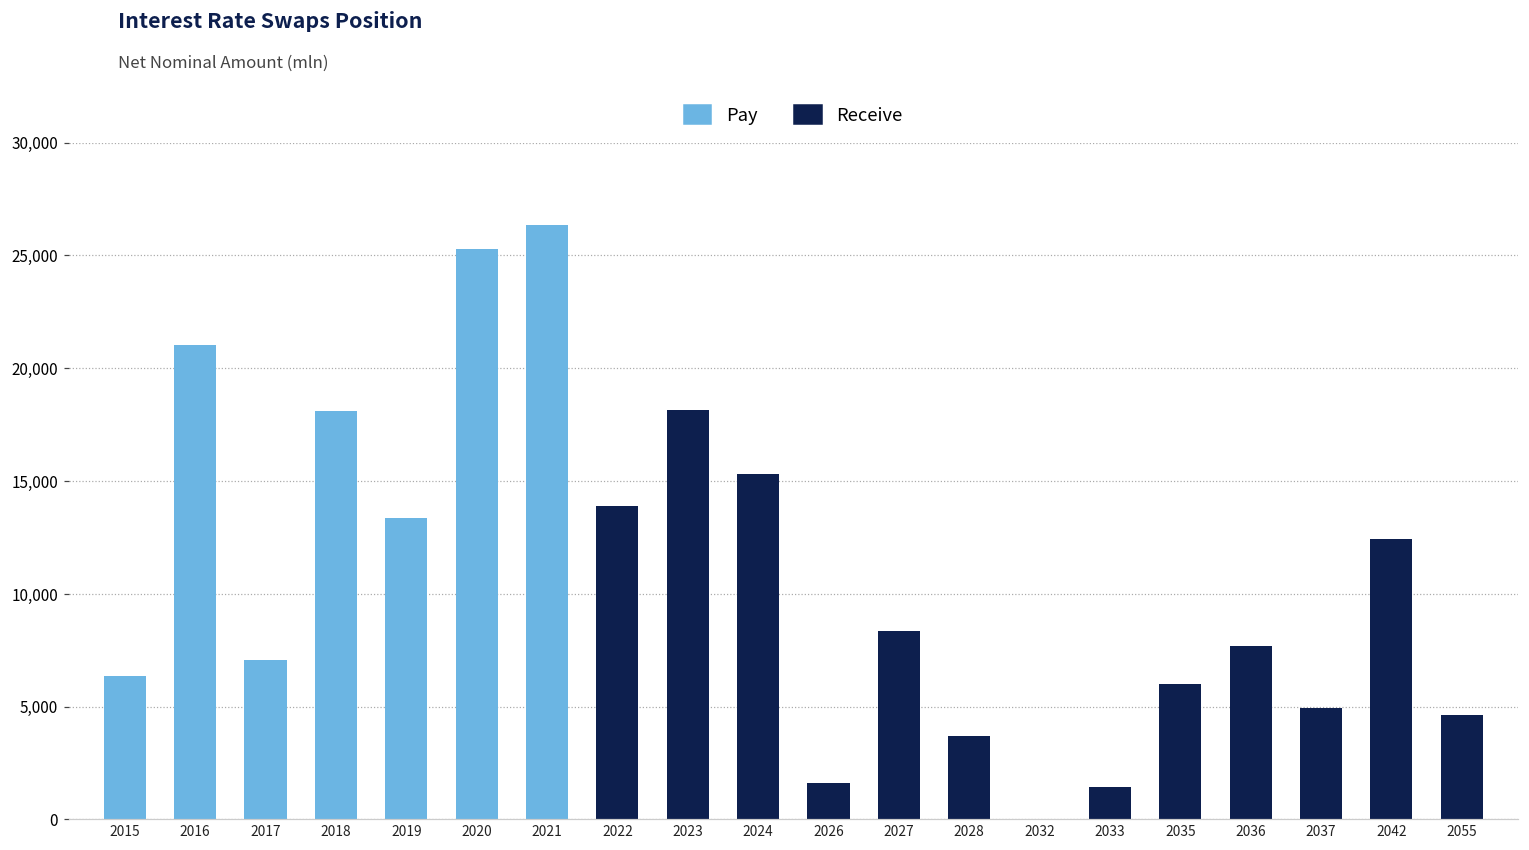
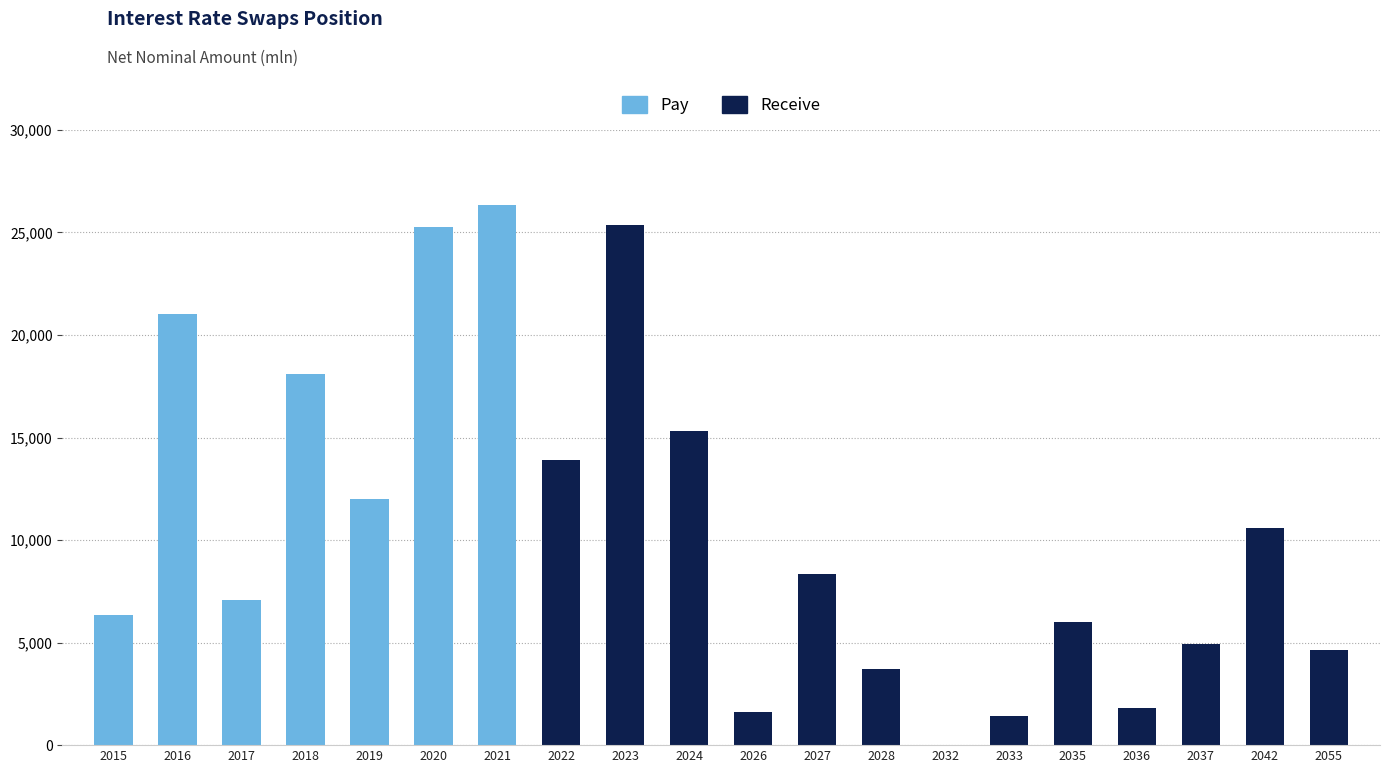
2019: 13,400 -> 12,000
2023: 18,200 -> 25,400
2036: 7,700 -> 1,800
2042: 12,400 -> 10,600
